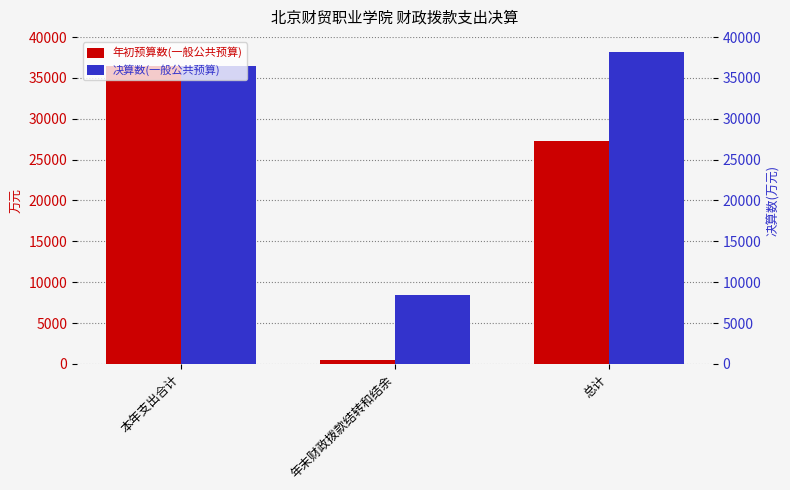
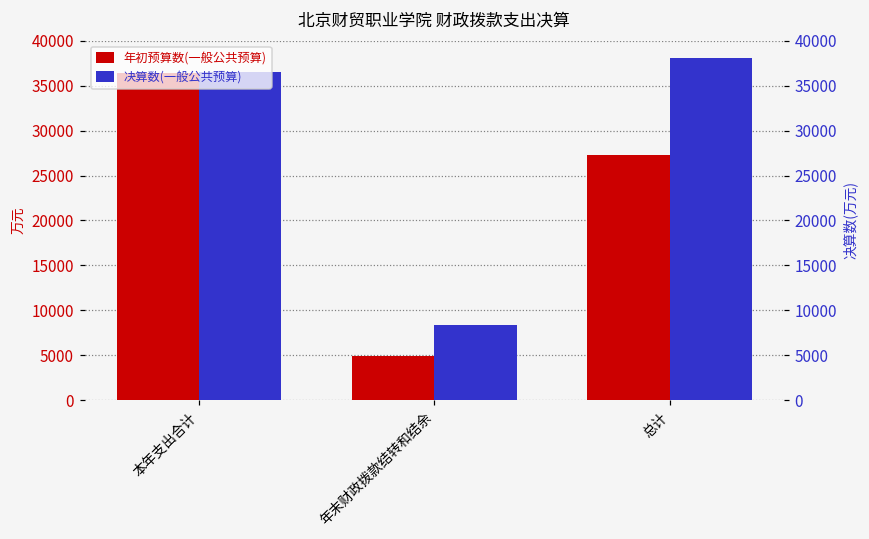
年初预算数(一般公共预算), 年末财政拨款结转和结余: 0 -> 5000
